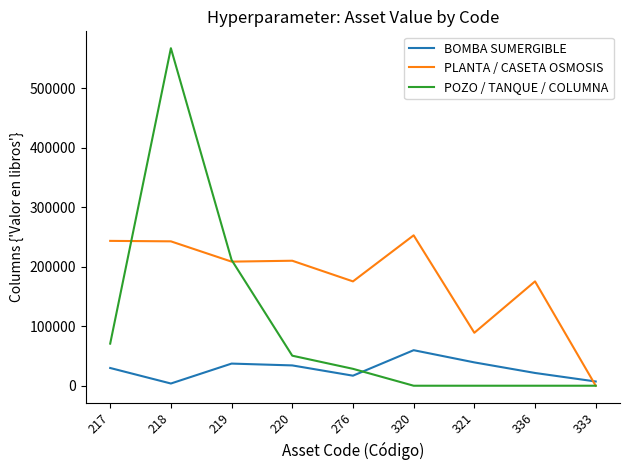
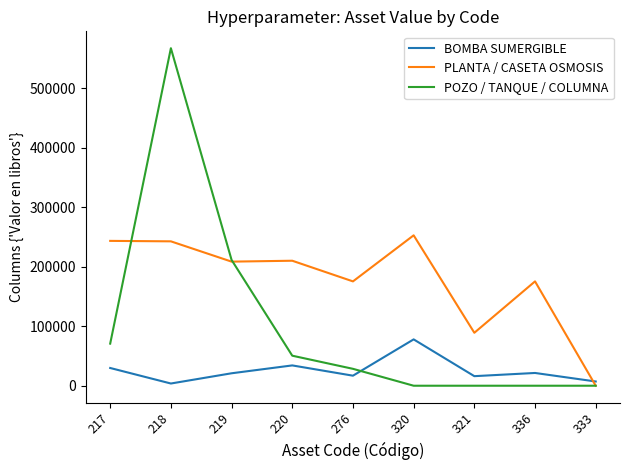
BOMBA SUMERGIBLE, 219: 40000 -> 20000
BOMBA SUMERGIBLE, 320: 60000 -> 80000
BOMBA SUMERGIBLE, 321: 40000 -> 20000
